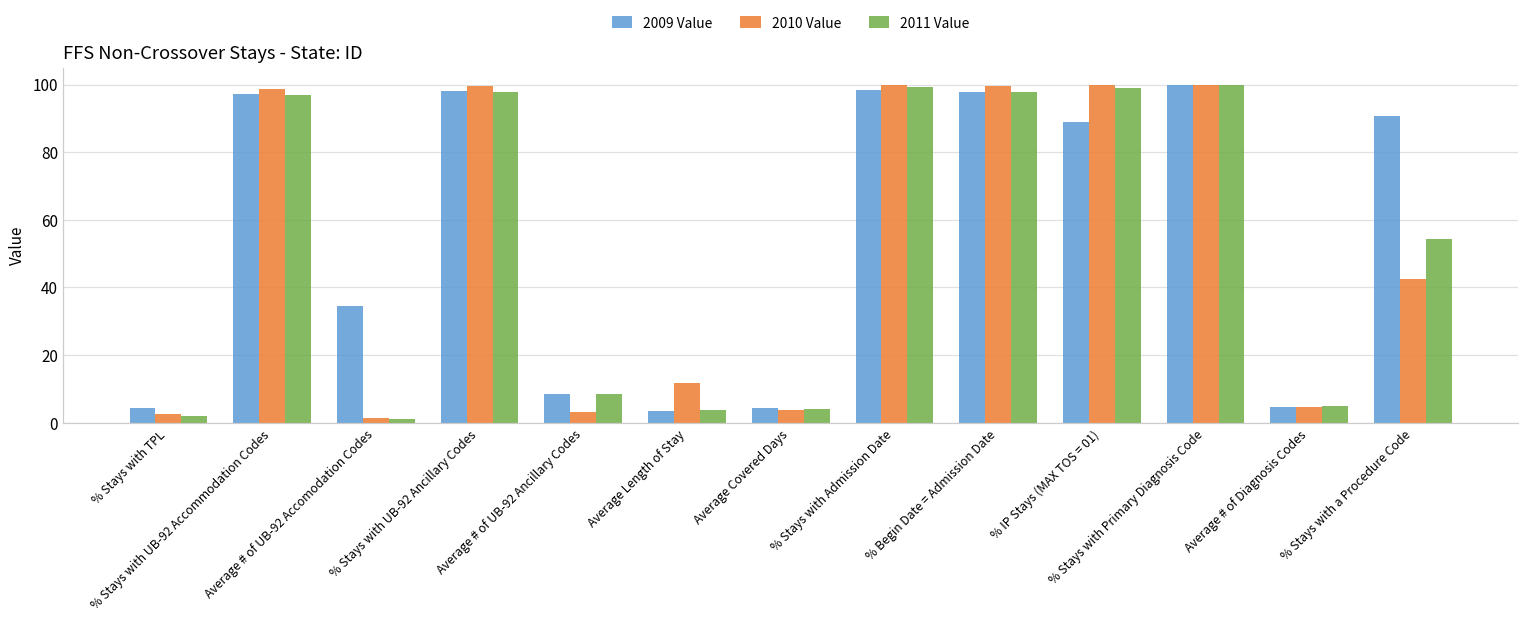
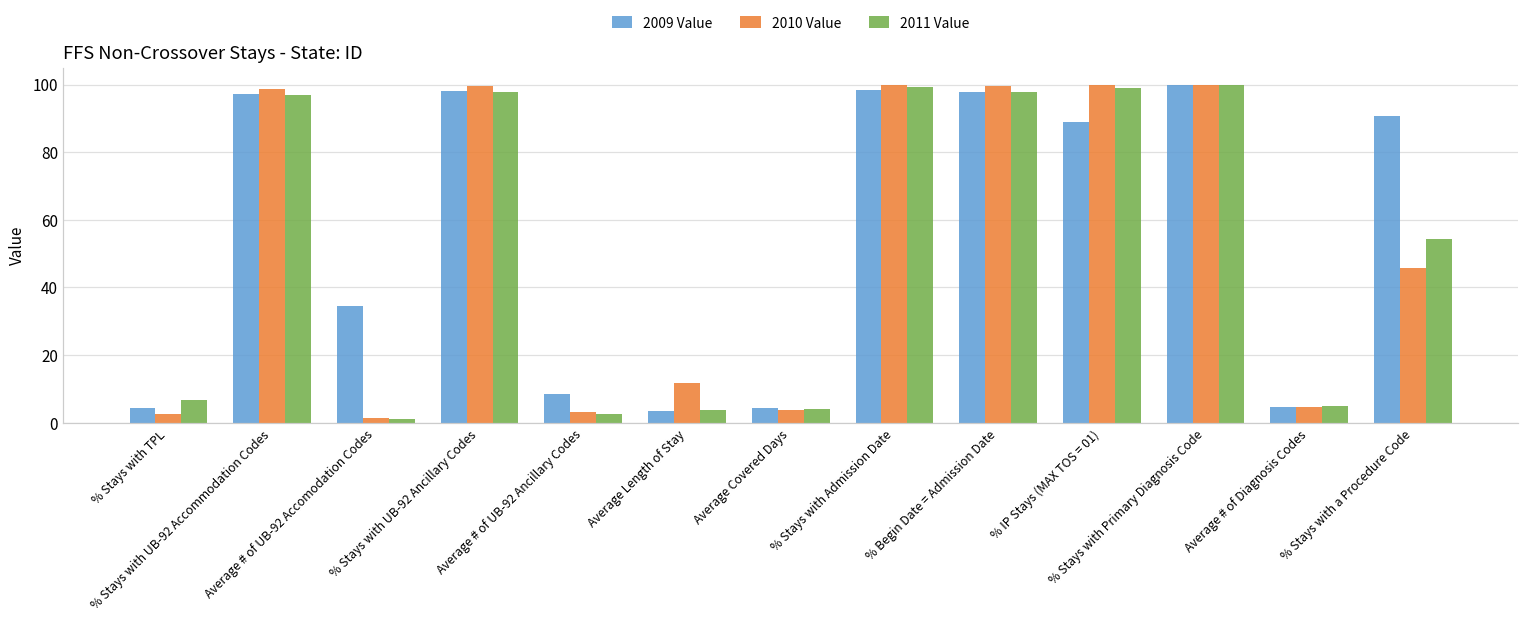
2011 Value, % Stays with TPL: 2 -> 7
2011 Value, Average # of UB-92 Ancillary Codes: 9 -> 3
2010 Value, % Stays with a Procedure Code: 42 -> 46
